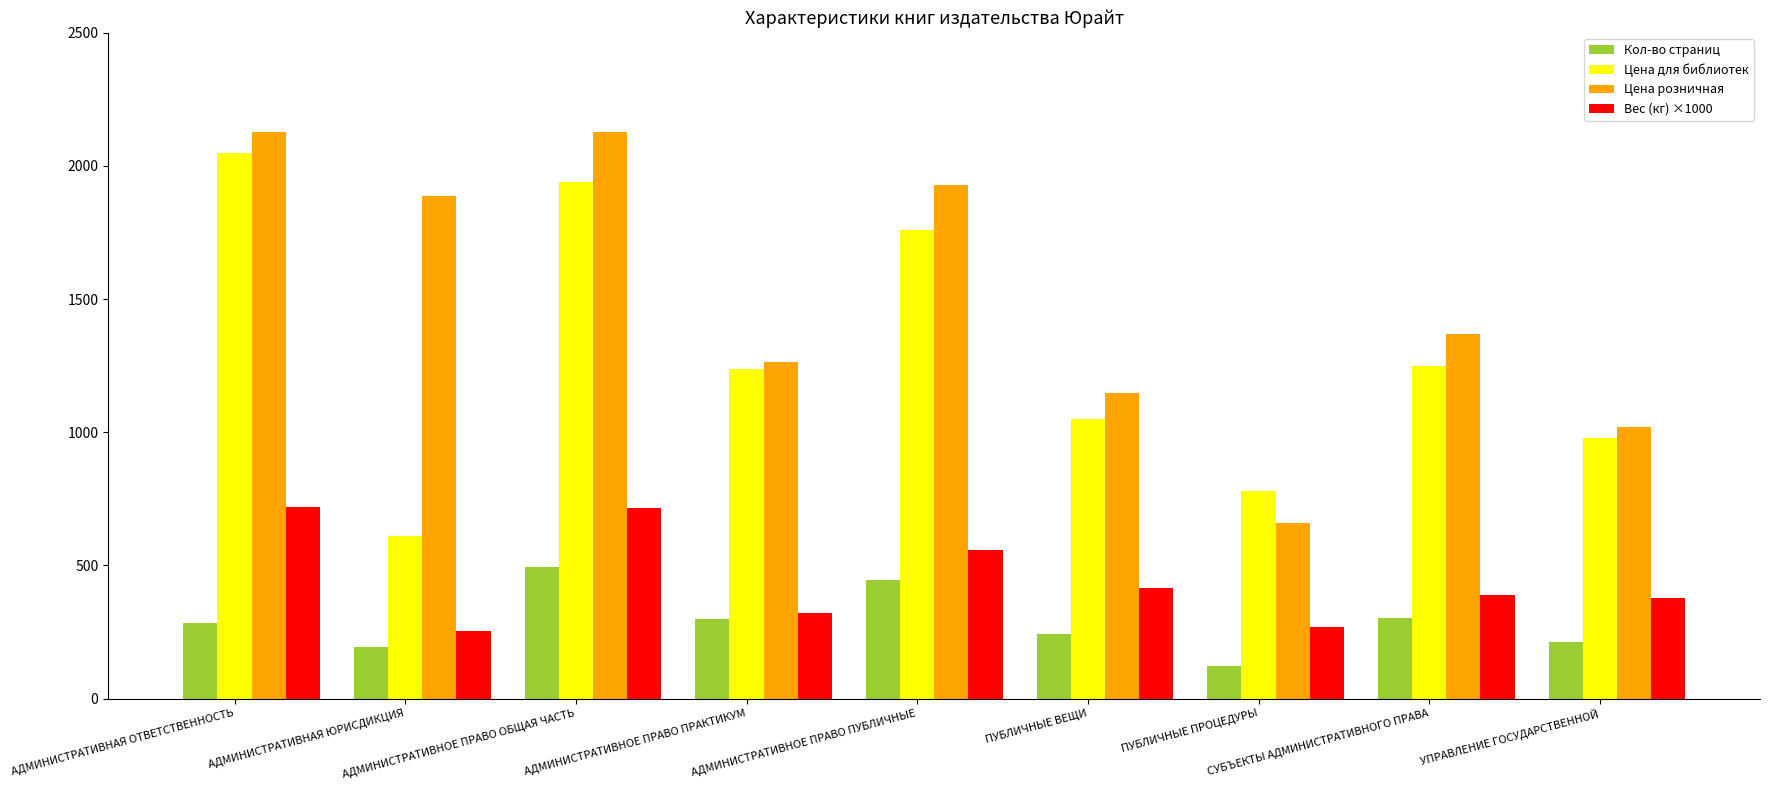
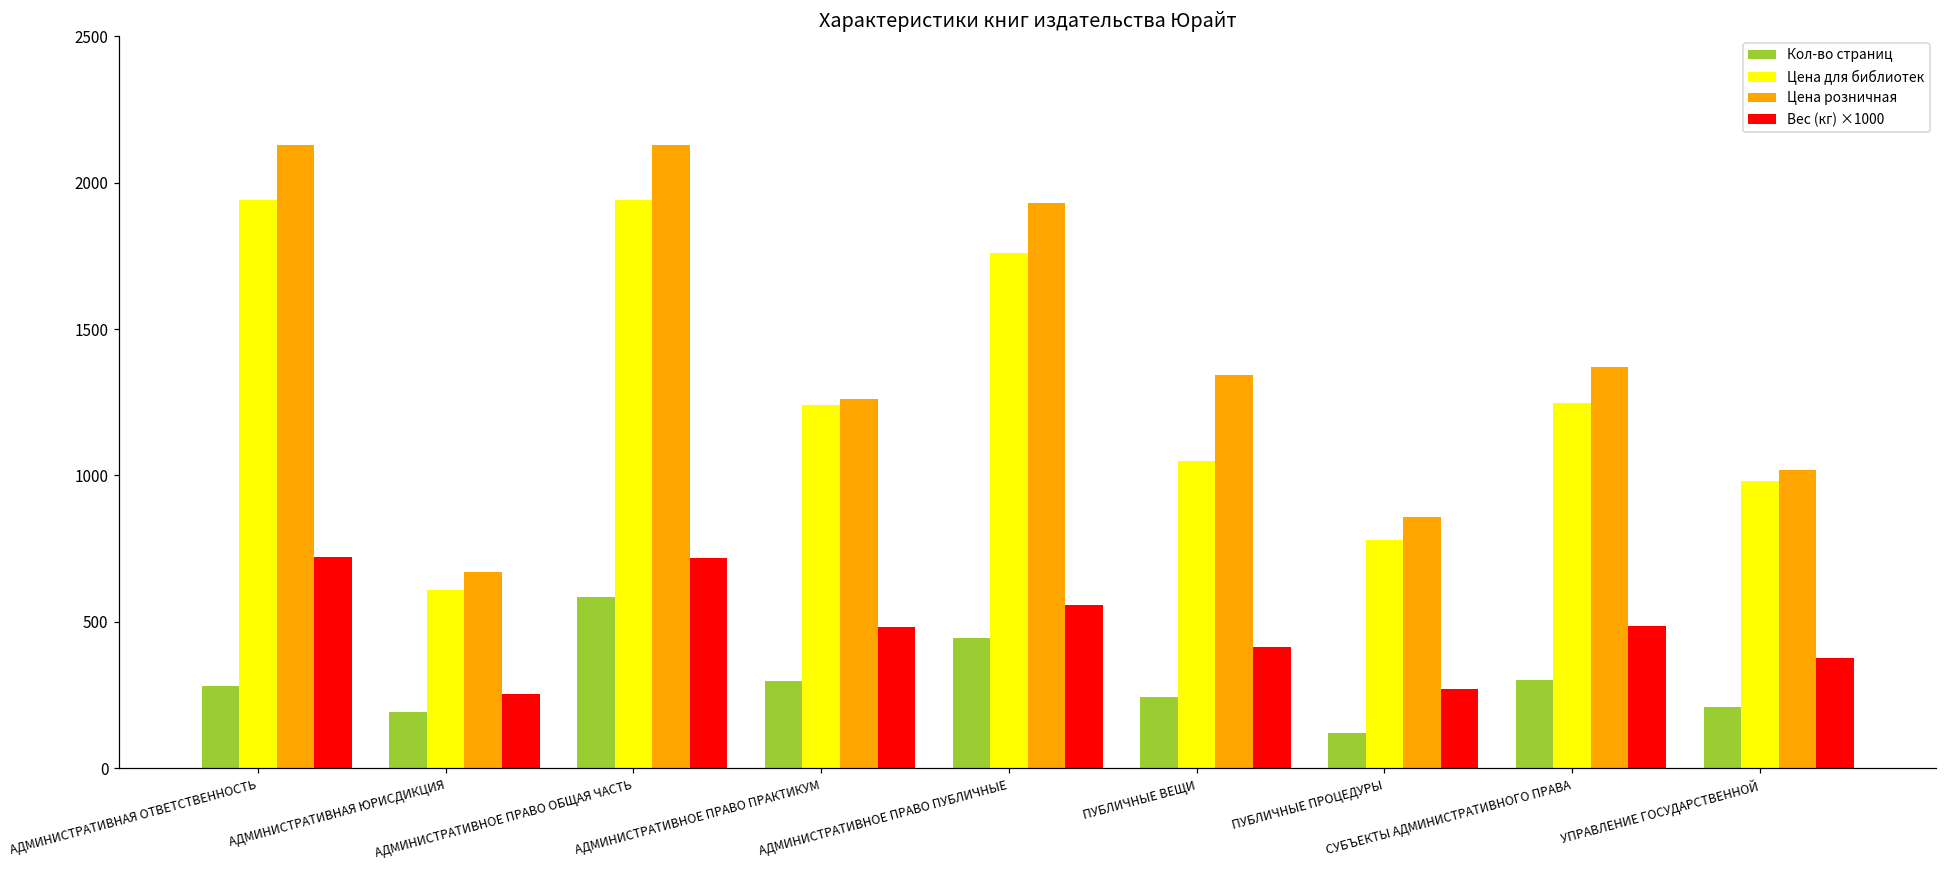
Цена для библиотек, АДМИНИСТРАТИВНАЯ ОТВЕТСТВЕННОСТЬ: 2050 -> 1940
Цена розничная, АДМИНИСТРАТИВНАЯ ЮРИСДИКЦИЯ: 1890 -> 670
Кол-во страниц, АДМИНИСТРАТИВНОЕ ПРАВО ОБЩАЯ ЧАСТЬ: 490 -> 580
Вес (кг) ×1000, АДМИНИСТРАТИВНОЕ ПРАВО ПРАКТИКУМ: 320 -> 480
Цена розничная, ПУБЛИЧНЫЕ ВЕЩИ: 1150 -> 1340
Цена розничная, ПУБЛИЧНЫЕ ПРОЦЕДУРЫ: 660 -> 860
Вес (кг) ×1000, СУБЪЕКТЫ АДМИНИСТРАТИВНОГО ПРАВА: 390 -> 490
